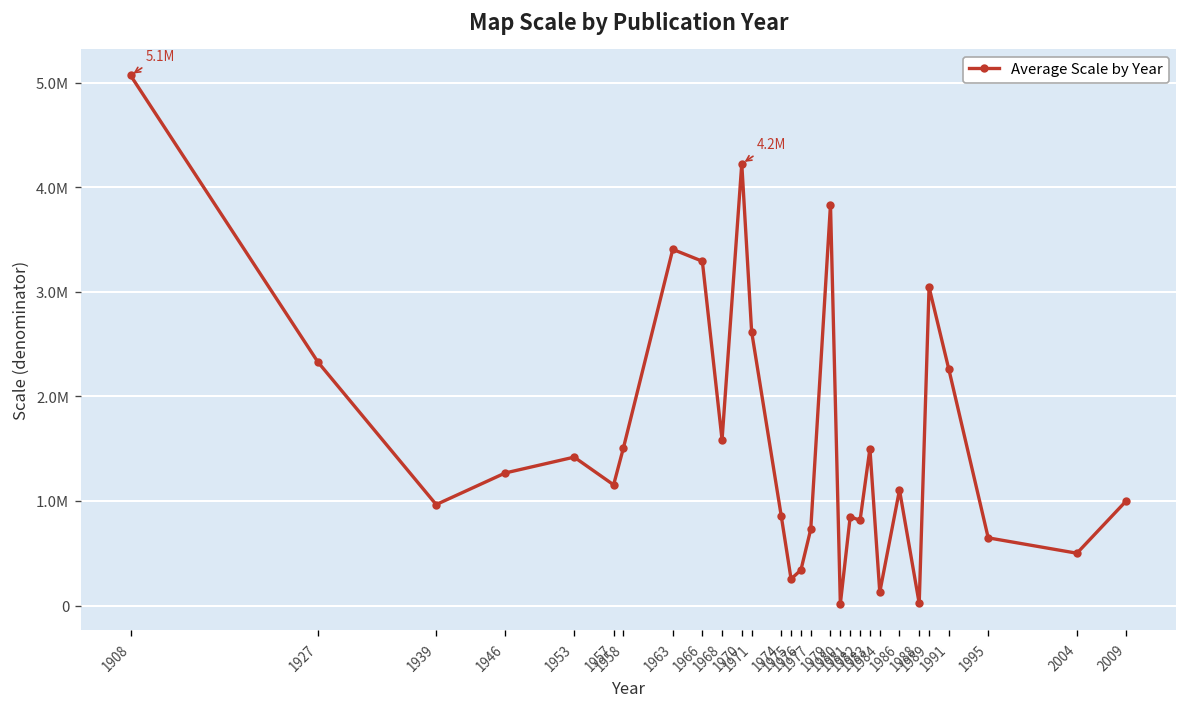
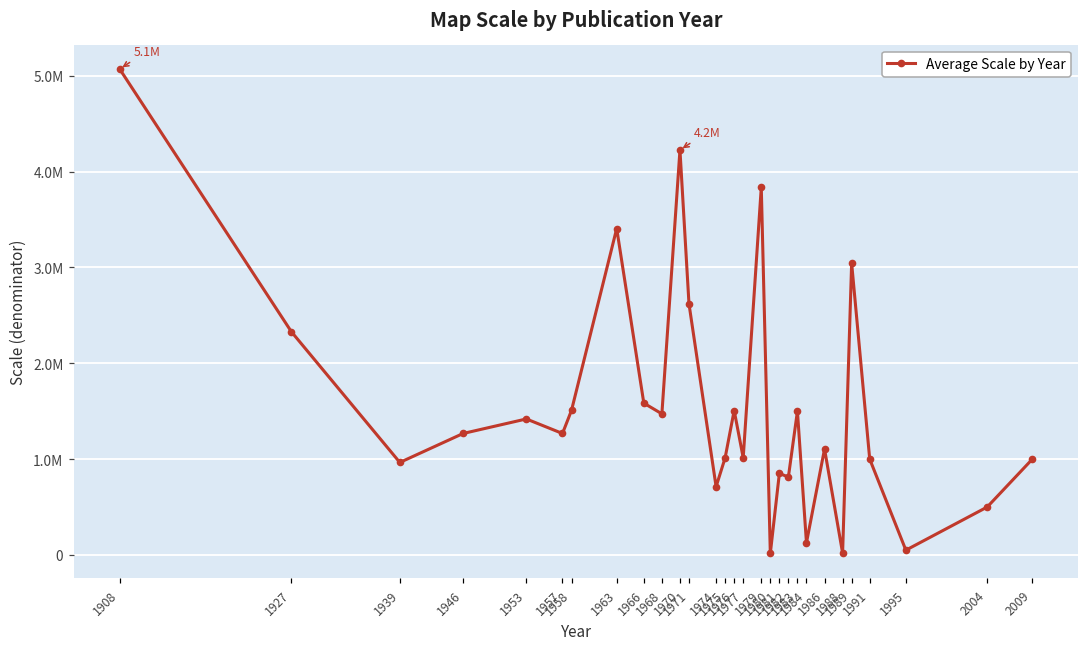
1957: 1200000 -> 1300000
1966: 3300000 -> 1600000
1968: 1600000 -> 1500000
1974: 900000 -> 700000
1975: 300000 -> 1000000
1976: 300000 -> 1500000
1977: 700000 -> 1000000
1991: 2300000 -> 1000000
1995: 600000 -> 100000
